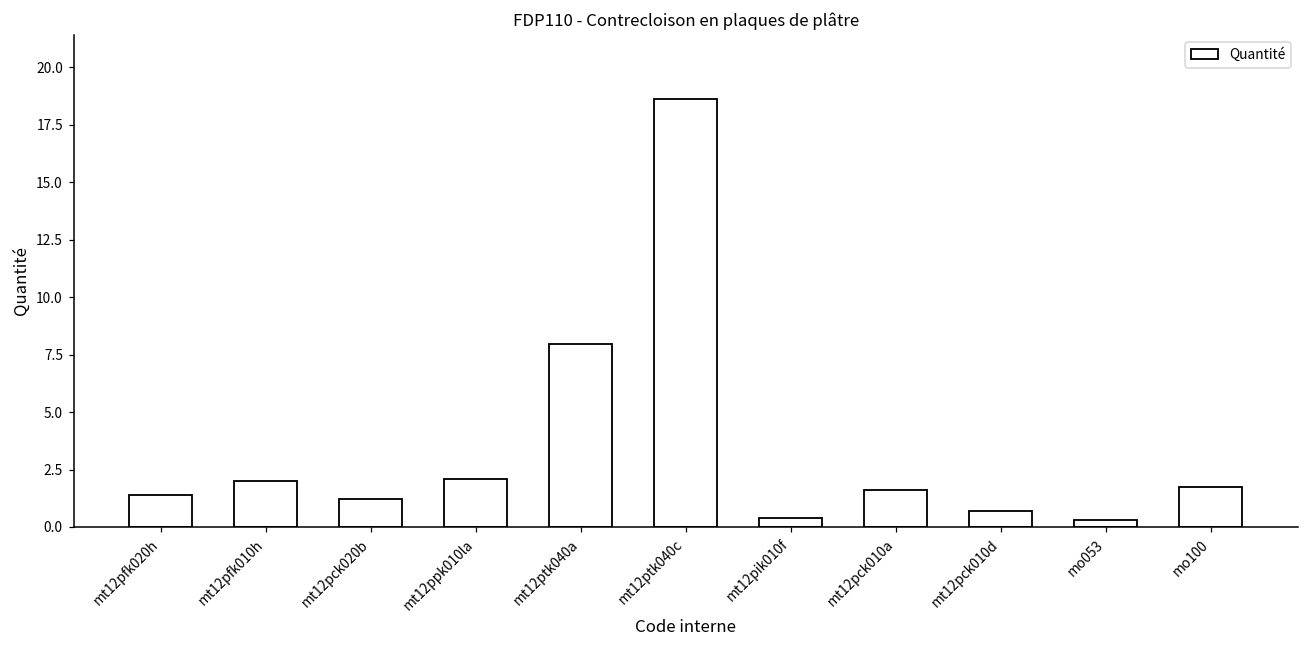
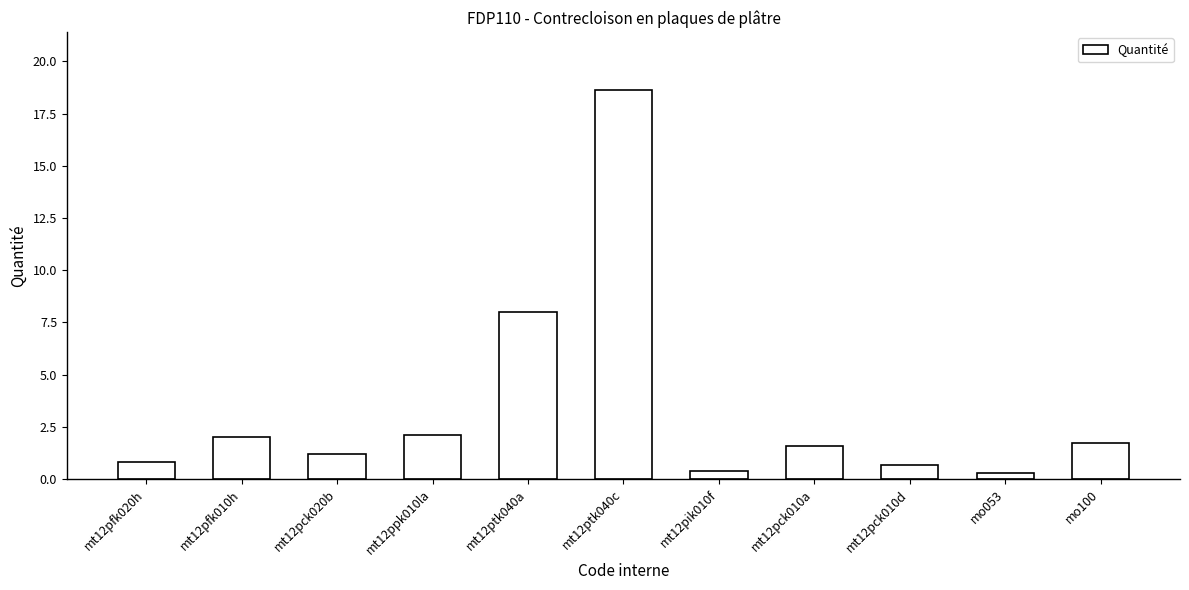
mt12pfk020h: 1.4 -> 0.8
